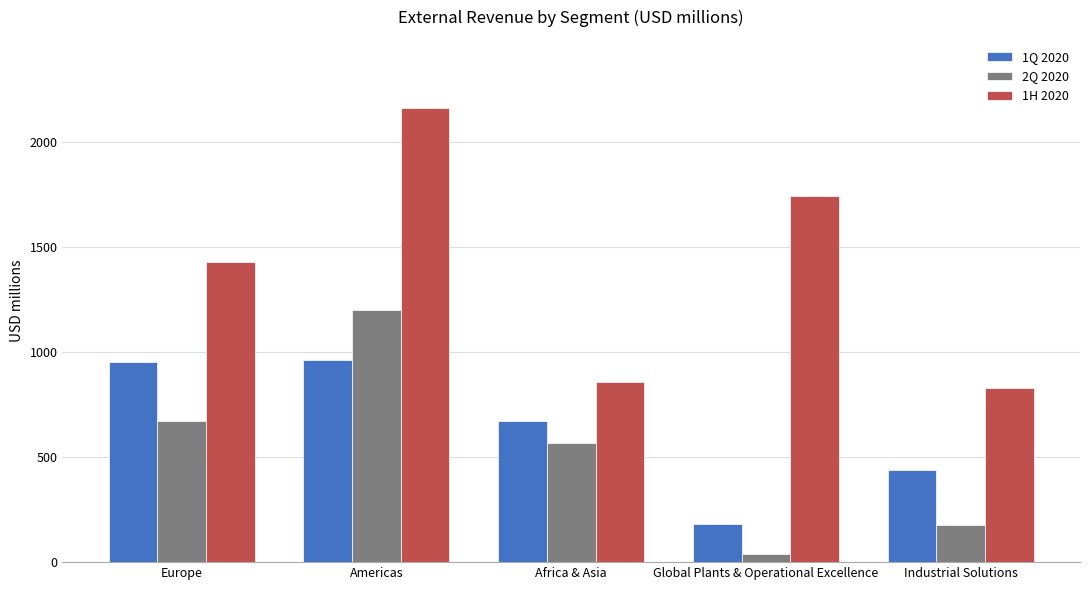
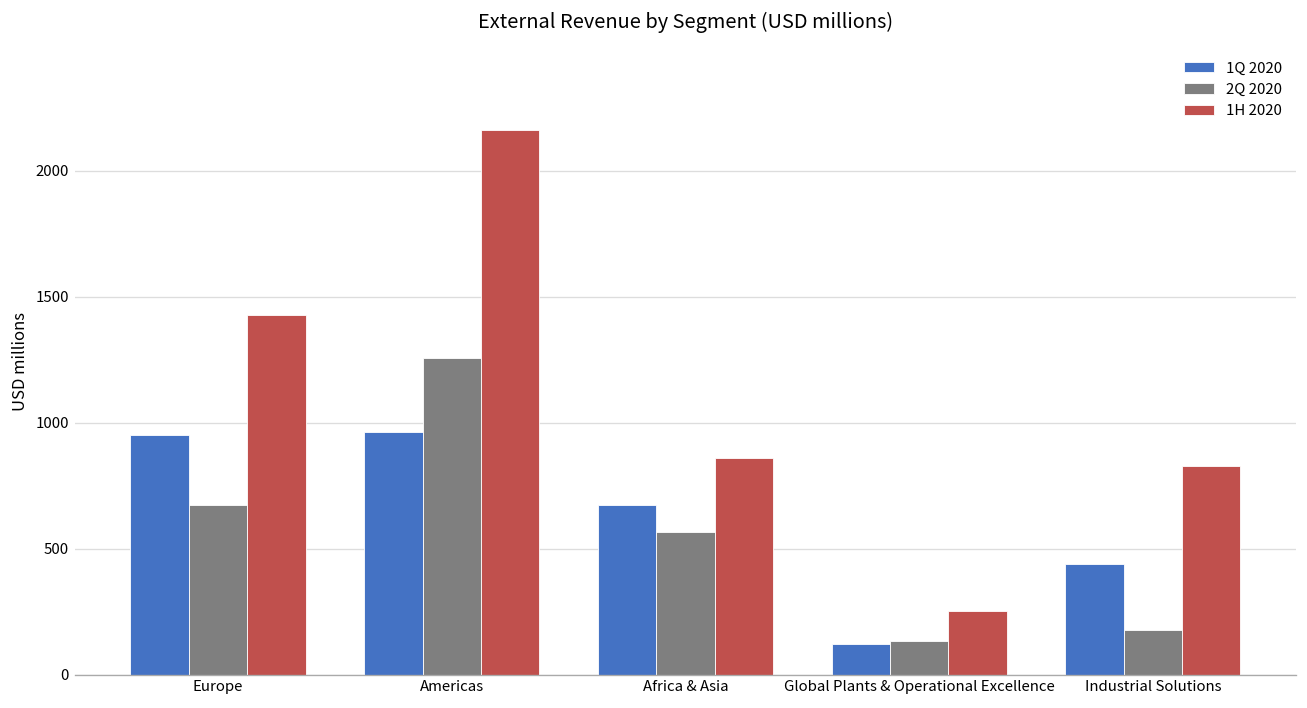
2Q 2020, Americas: 1200 -> 1260
1Q 2020, Global Plants & Operational Excellence: 180 -> 120
2Q 2020, Global Plants & Operational Excellence: 40 -> 130
1H 2020, Global Plants & Operational Excellence: 1740 -> 250
